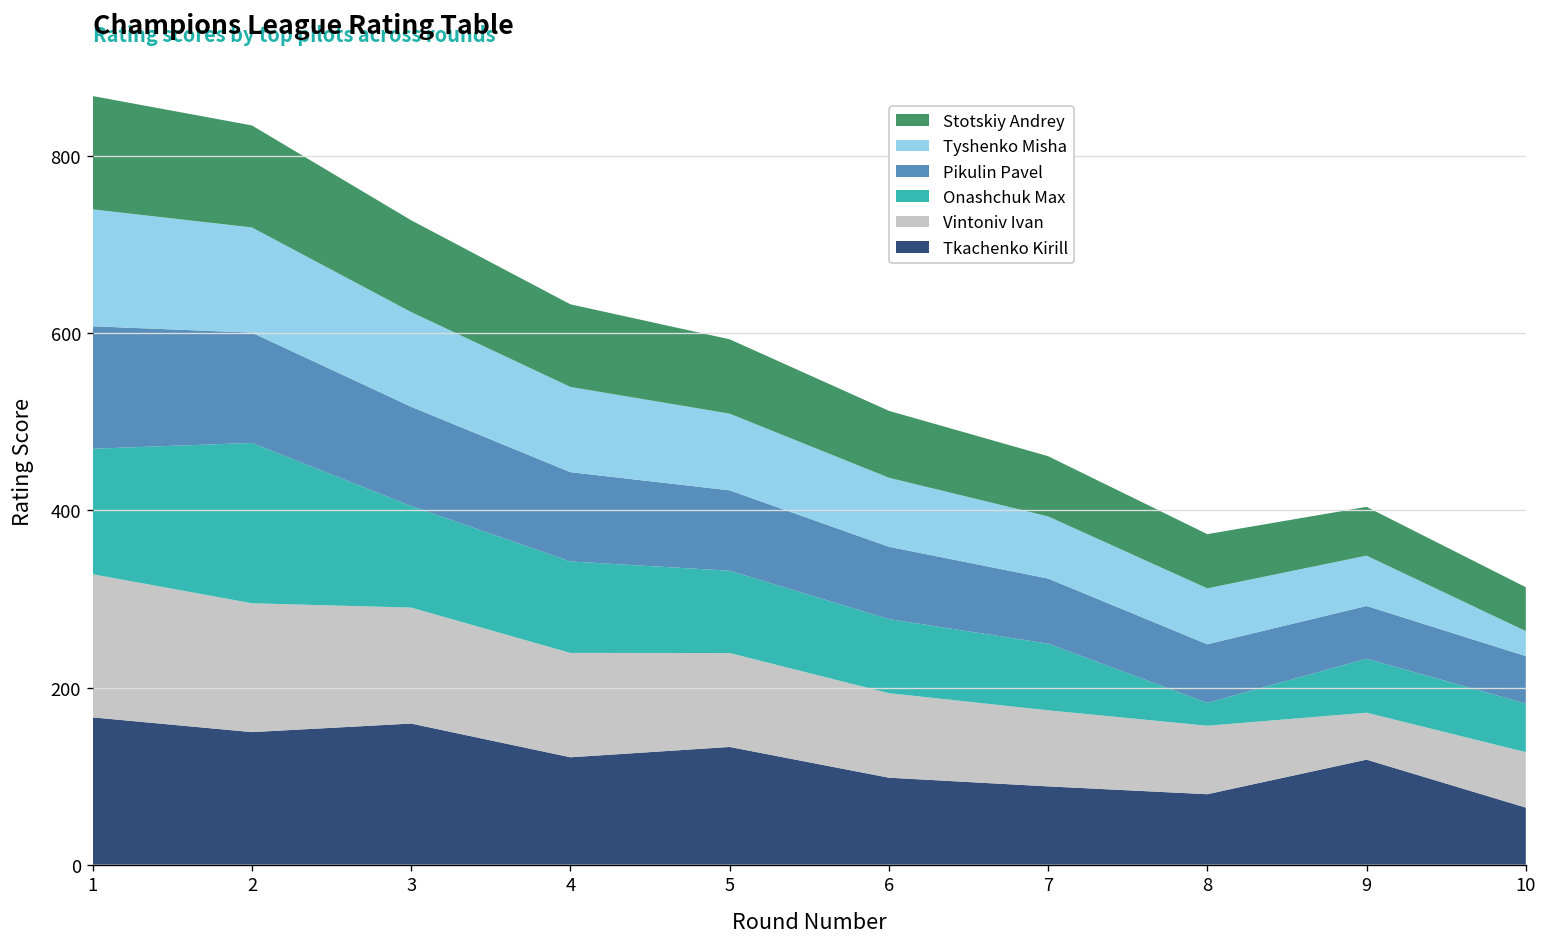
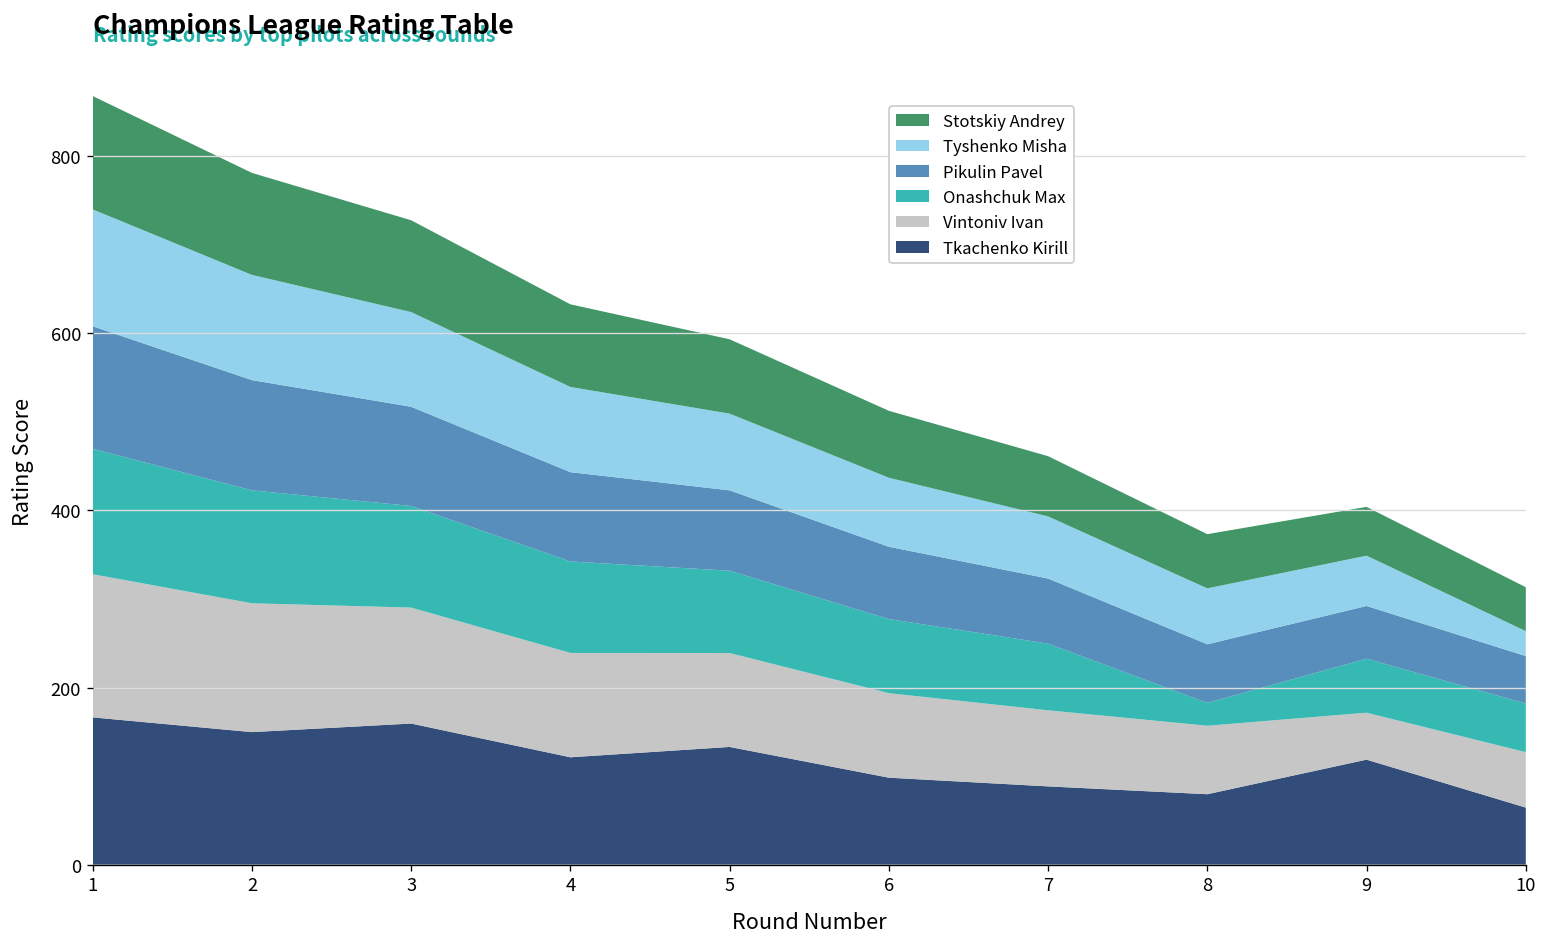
Onashchuk Max, 2: 180 -> 130
